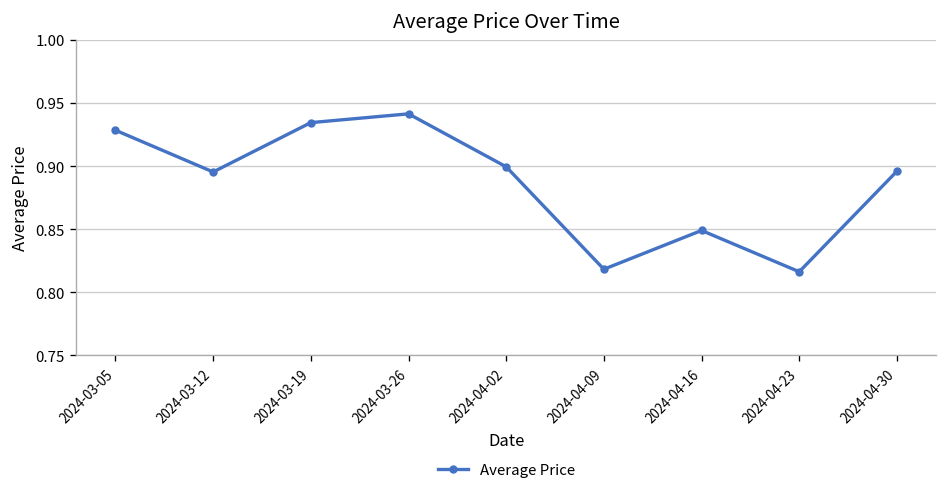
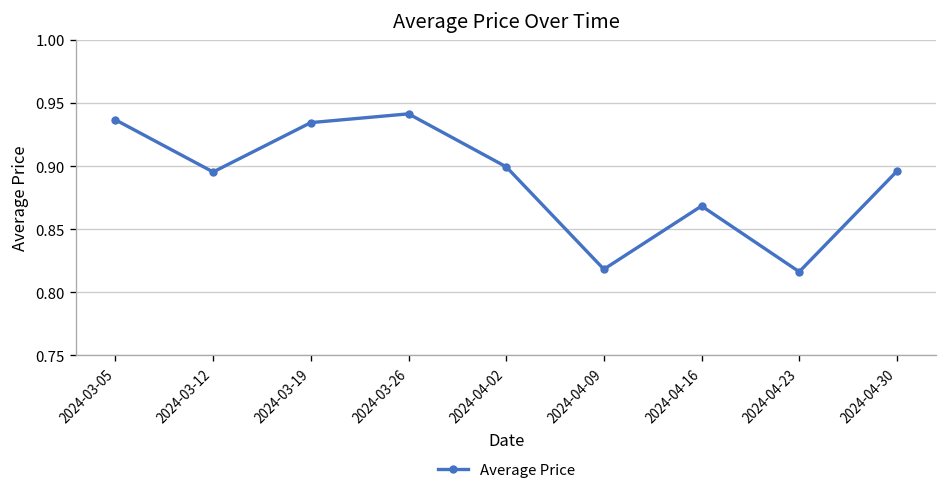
2024-03-05: 0.929 -> 0.937
2024-04-16: 0.849 -> 0.868
